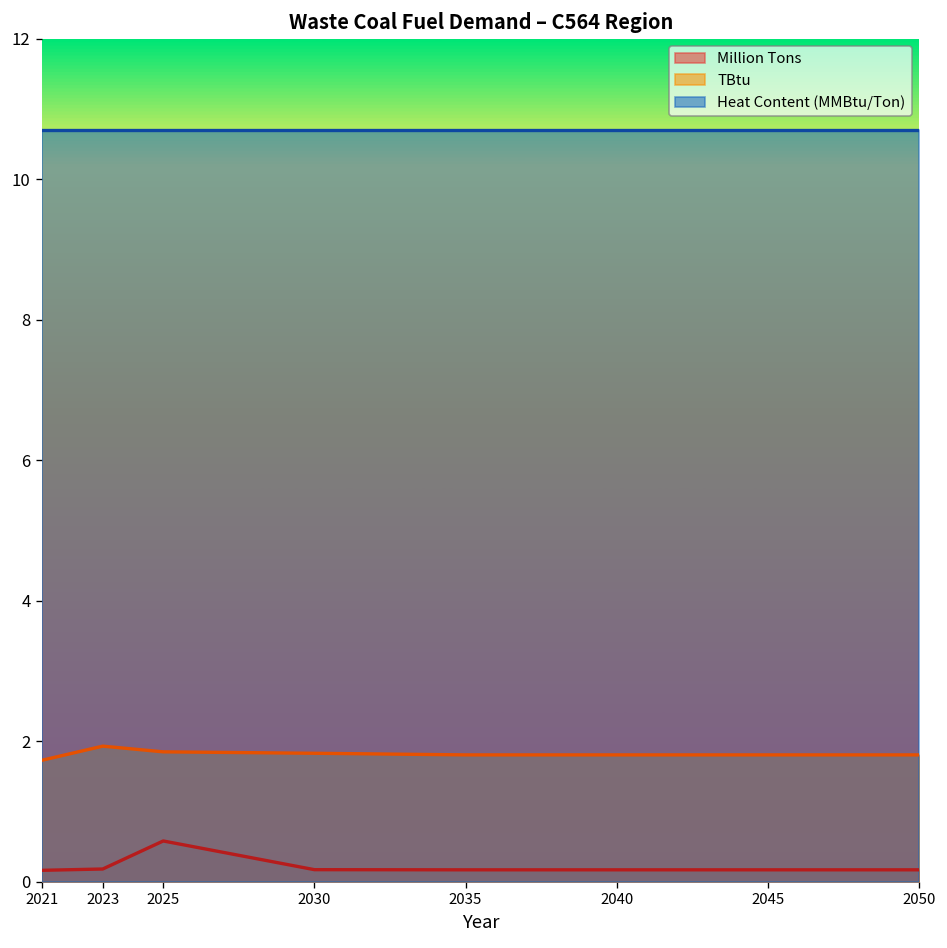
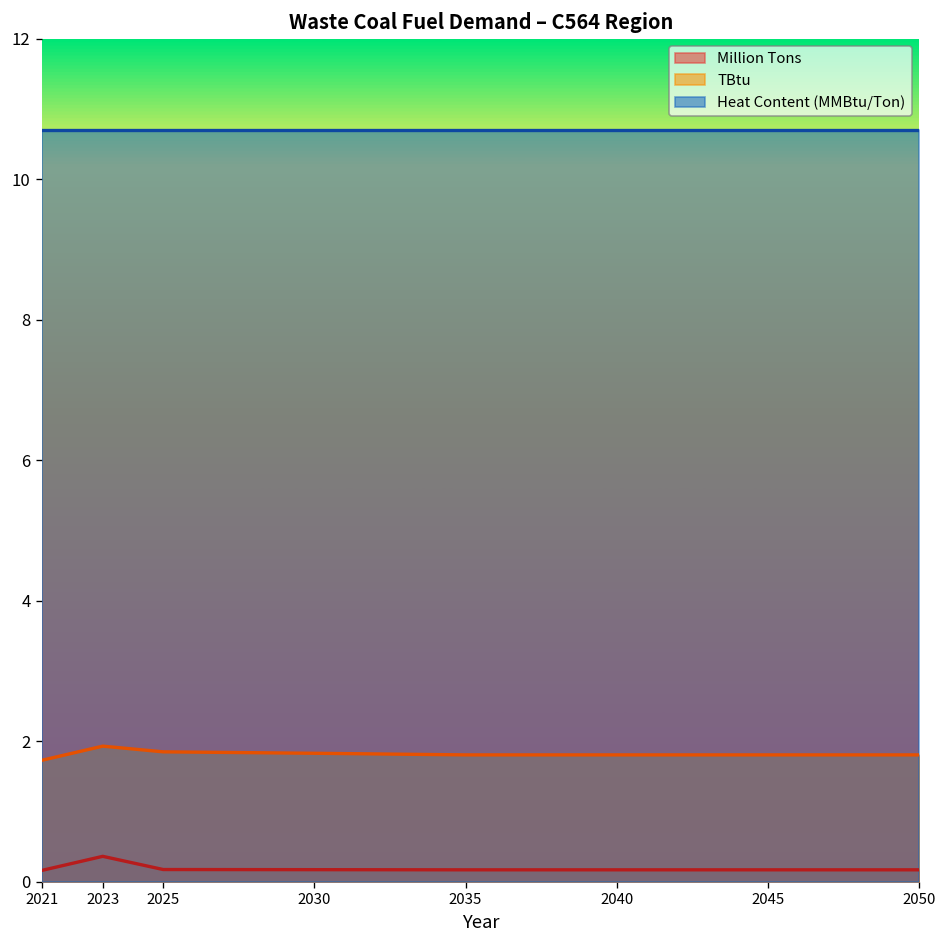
Million Tons, 2023: 0.2 -> 0.4
Million Tons, 2025: 0.6 -> 0.2
